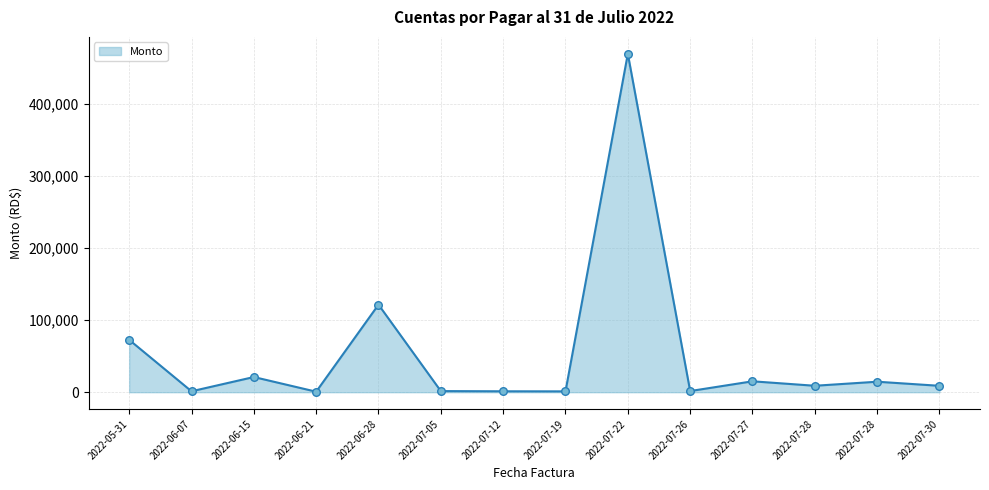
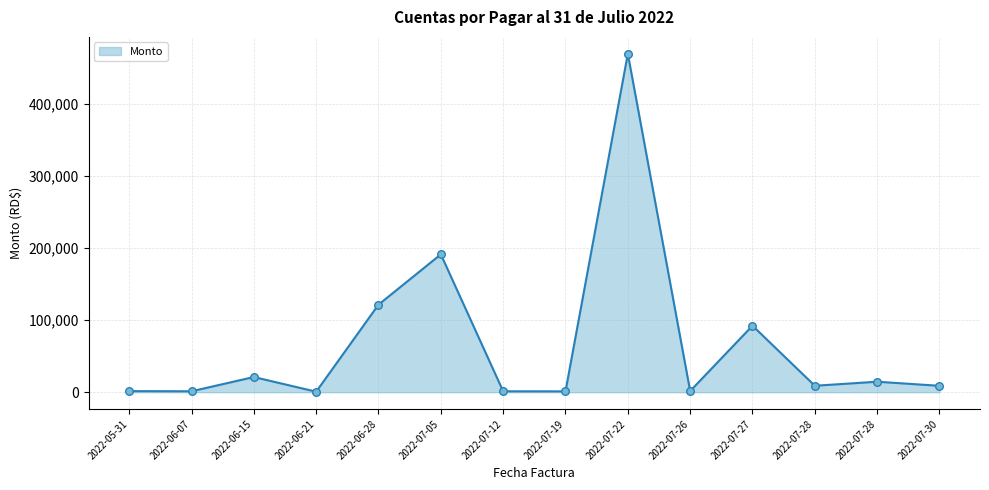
2022-05-31: 70,000 -> 0
2022-07-05: 0 -> 190,000
2022-07-27: 20,000 -> 90,000
